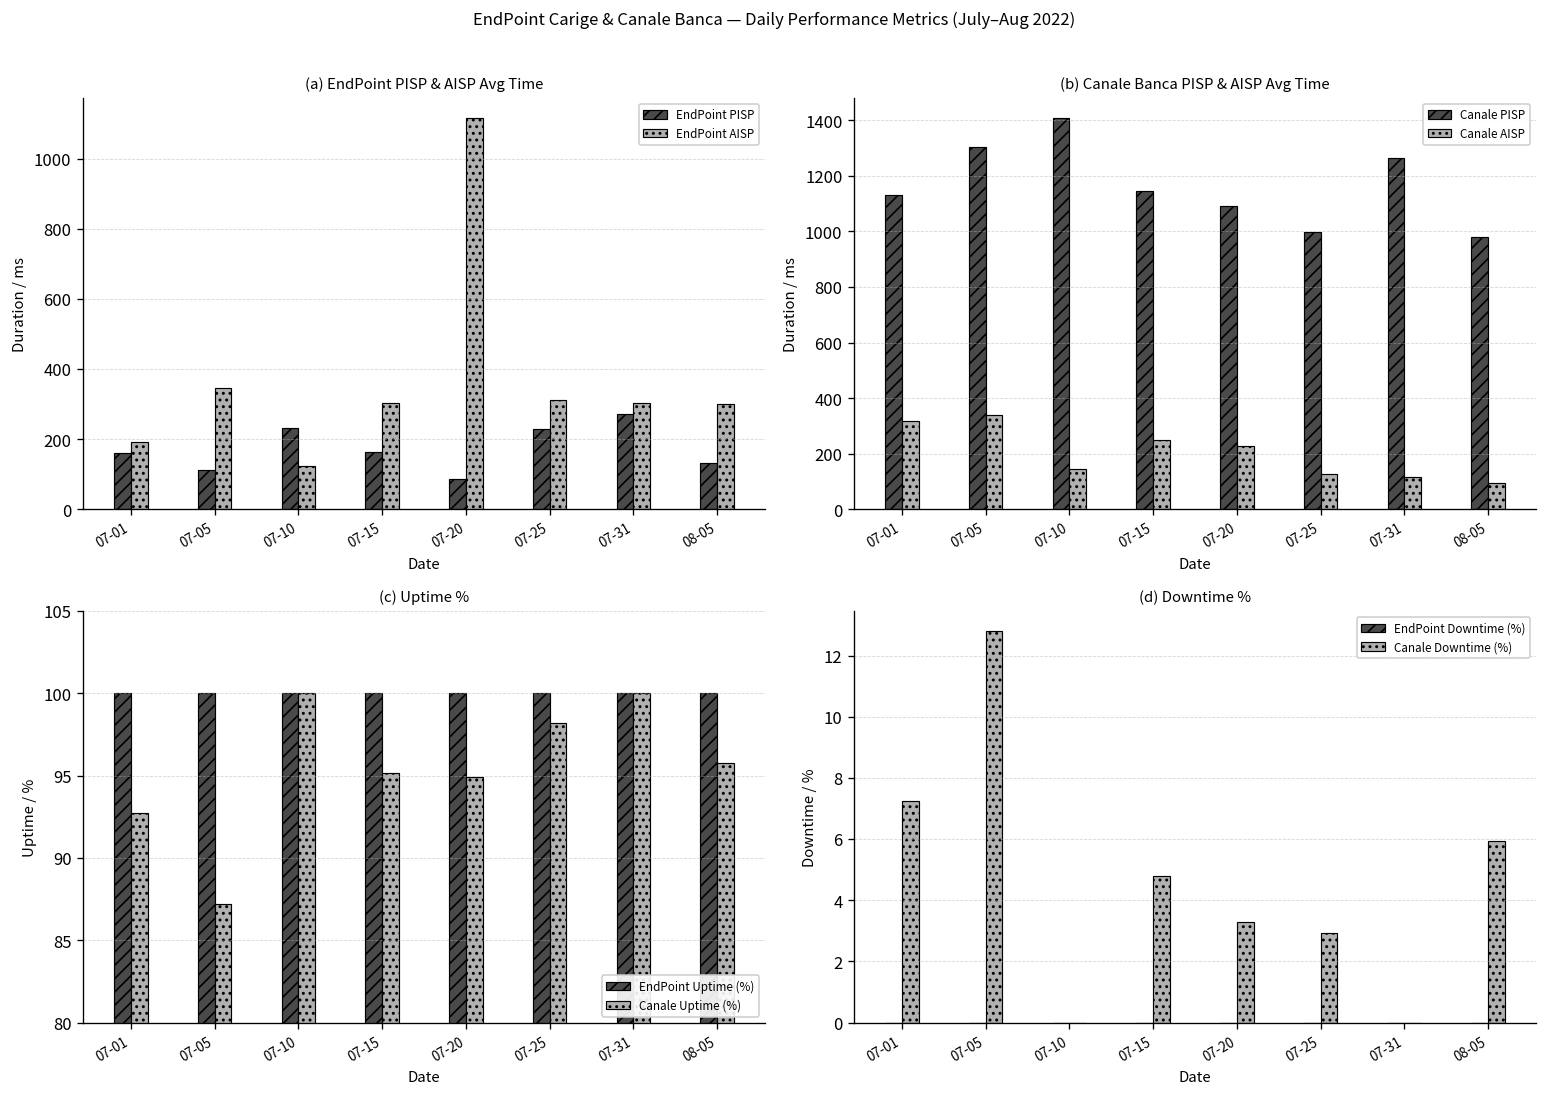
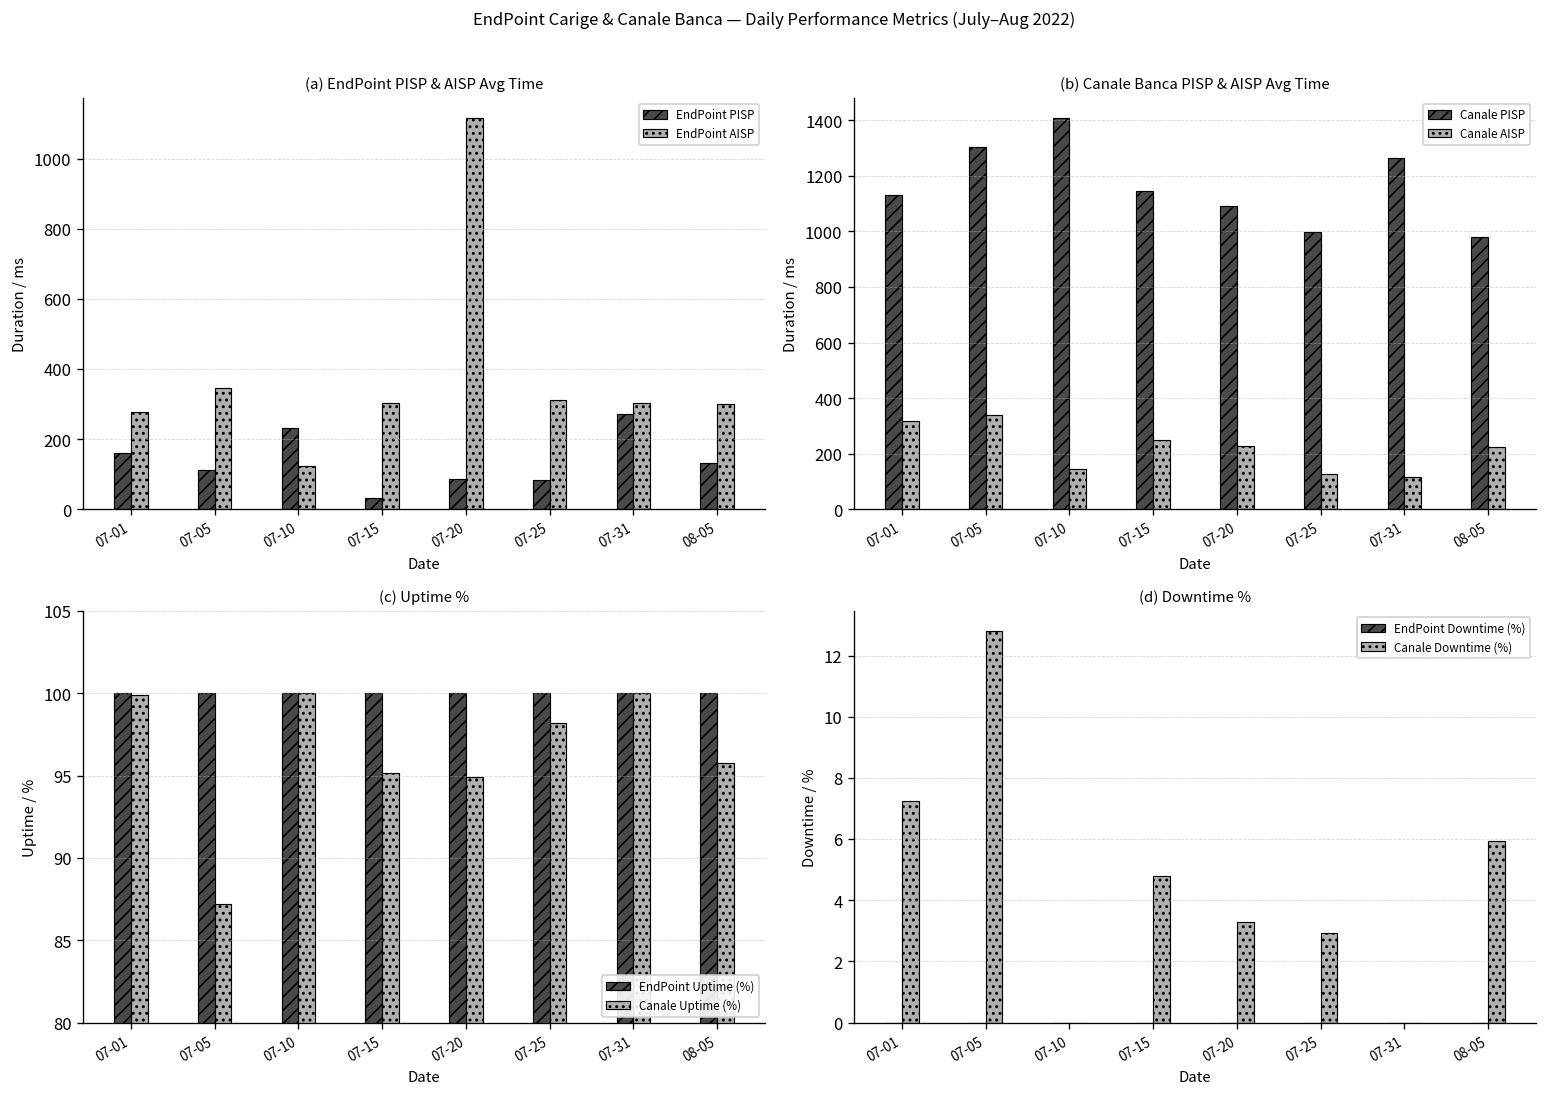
(a) EndPoint PISP & AISP Avg Time, EndPoint AISP, 07-01: 190 -> 280
(a) EndPoint PISP & AISP Avg Time, EndPoint PISP, 07-15: 170 -> 30
(a) EndPoint PISP & AISP Avg Time, EndPoint PISP, 07-25: 230 -> 80
(b) Canale Banca PISP & AISP Avg Time, Canale AISP, 08-05: 100 -> 220
(c) Uptime %, Canale Uptime (%), 07-01: 92.7 -> 99.9
